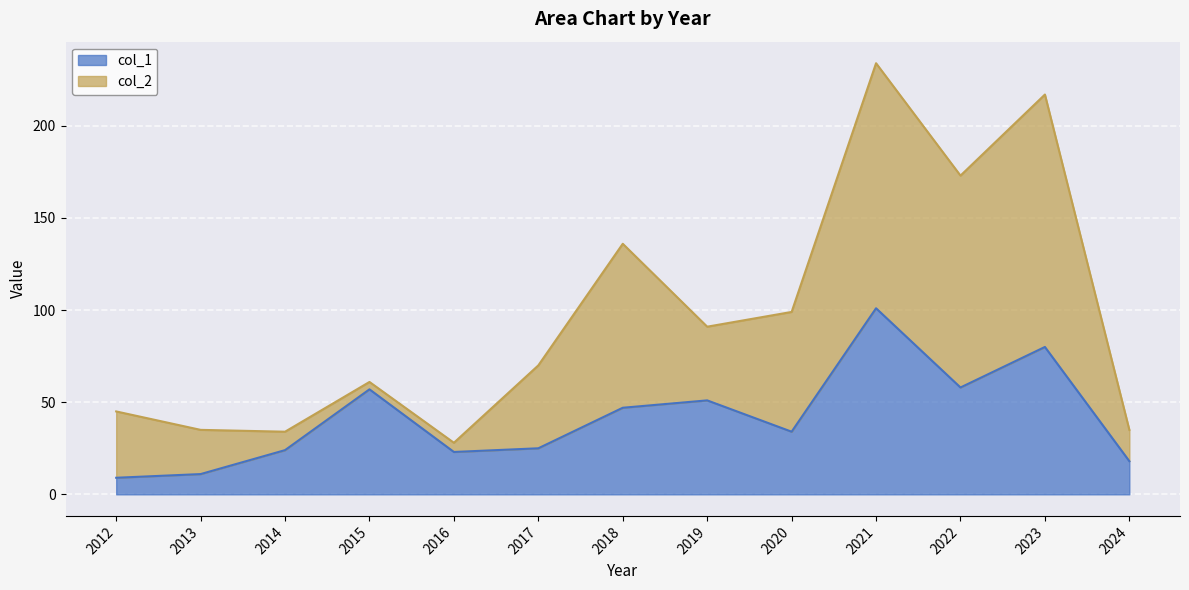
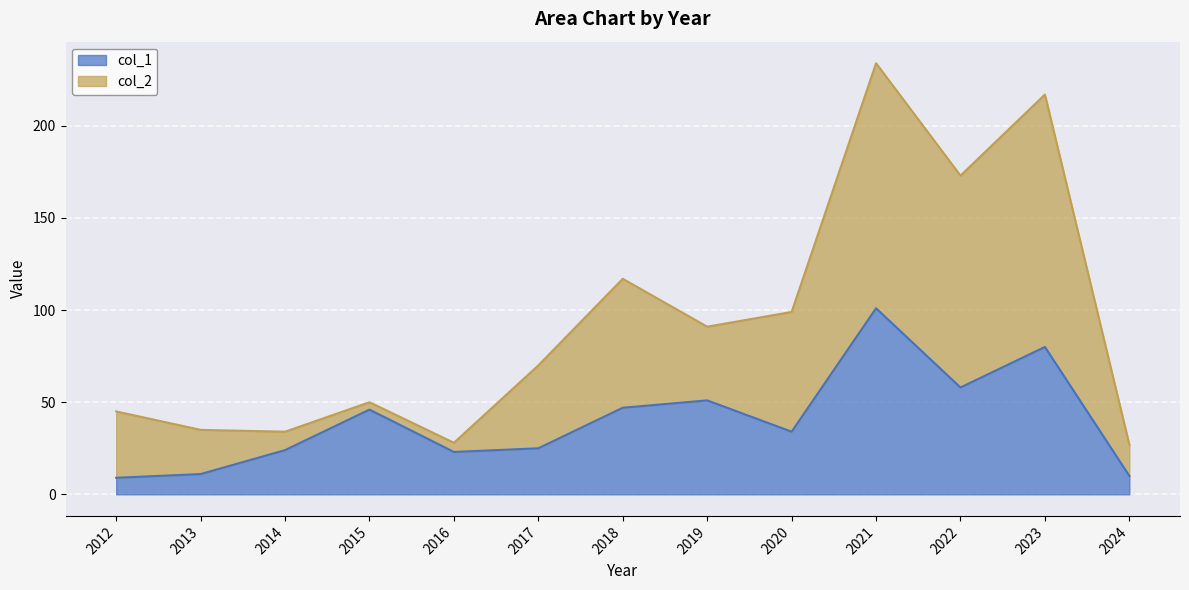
col_1, 2015: 57 -> 46
col_2, 2018: 89 -> 70
col_1, 2024: 18 -> 10
